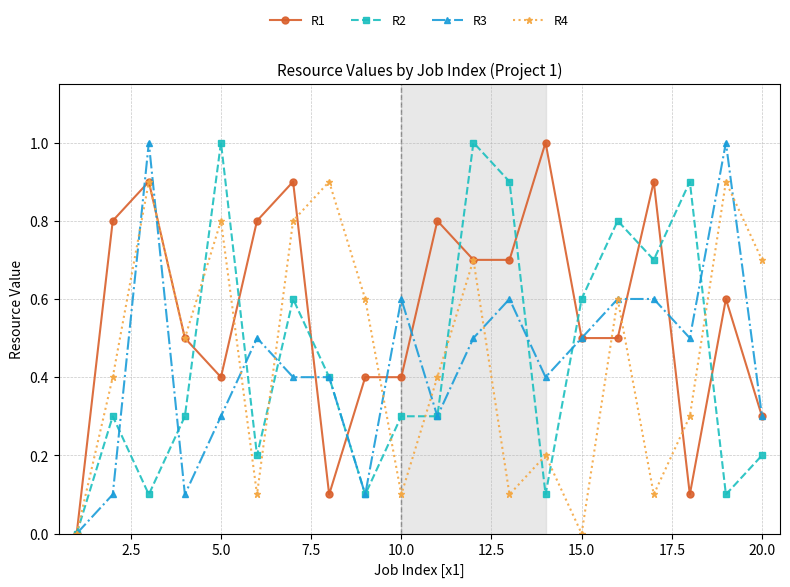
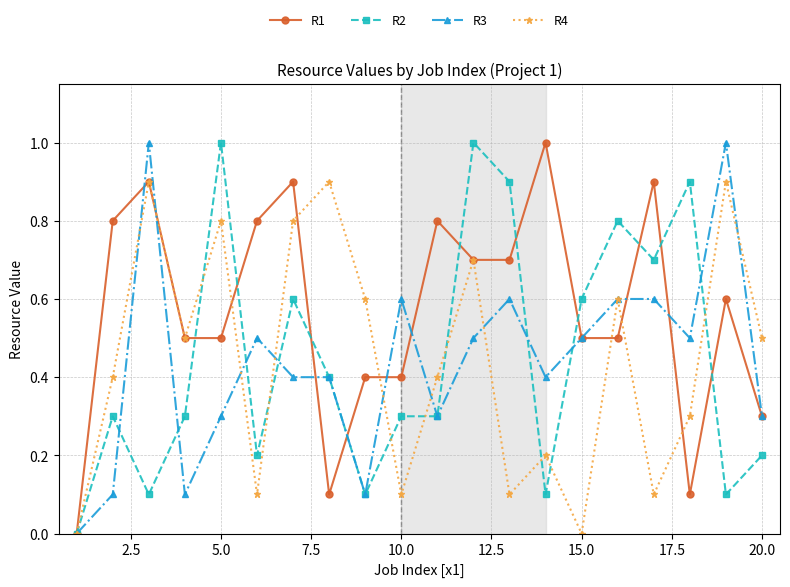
R1, 5.0: 0.40 -> 0.50
R4, 20.0: 0.70 -> 0.50
